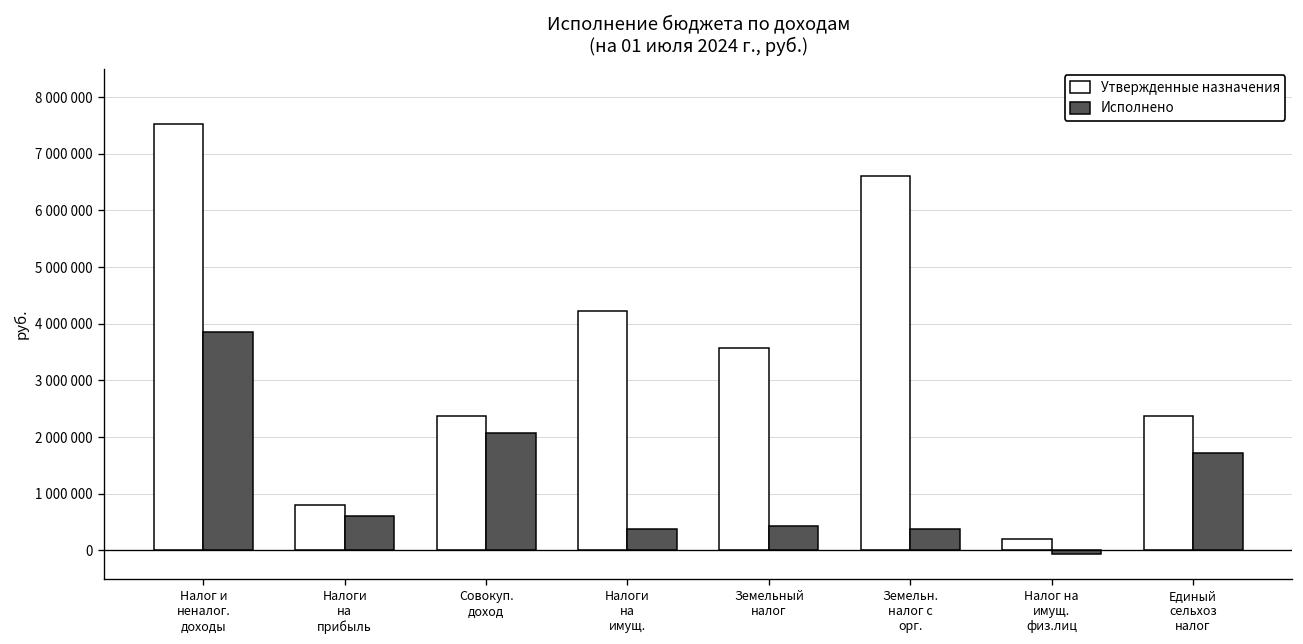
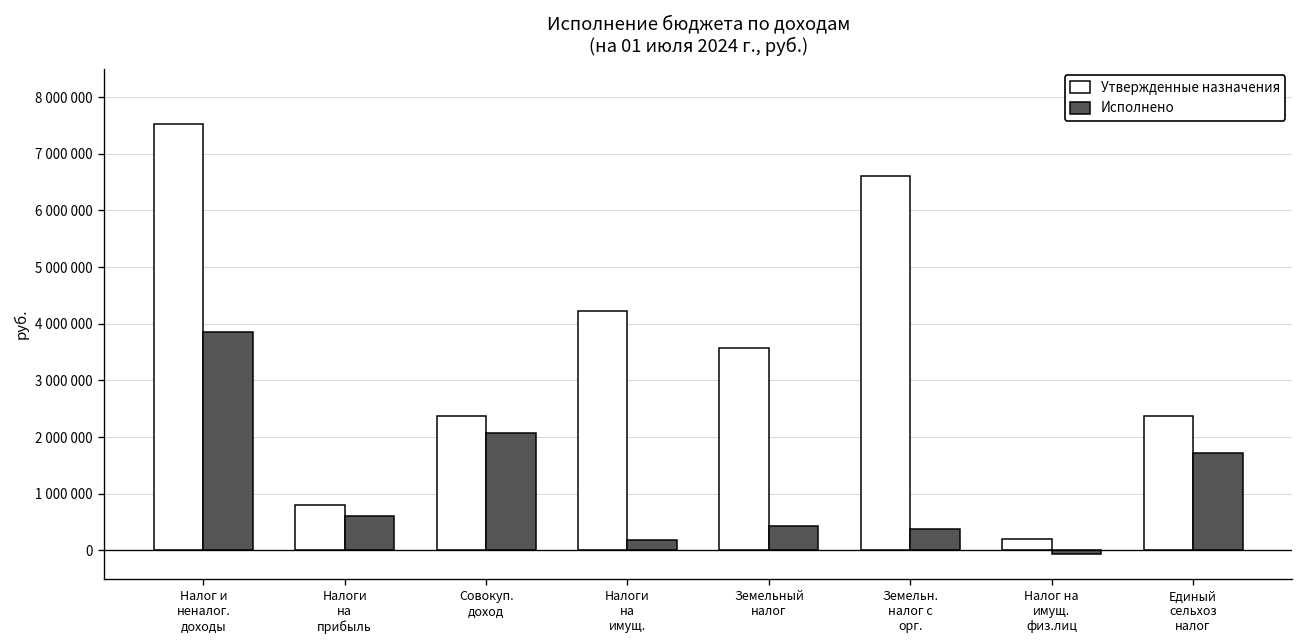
Исполнено, Налоги на имущ.: 400000 -> 200000
